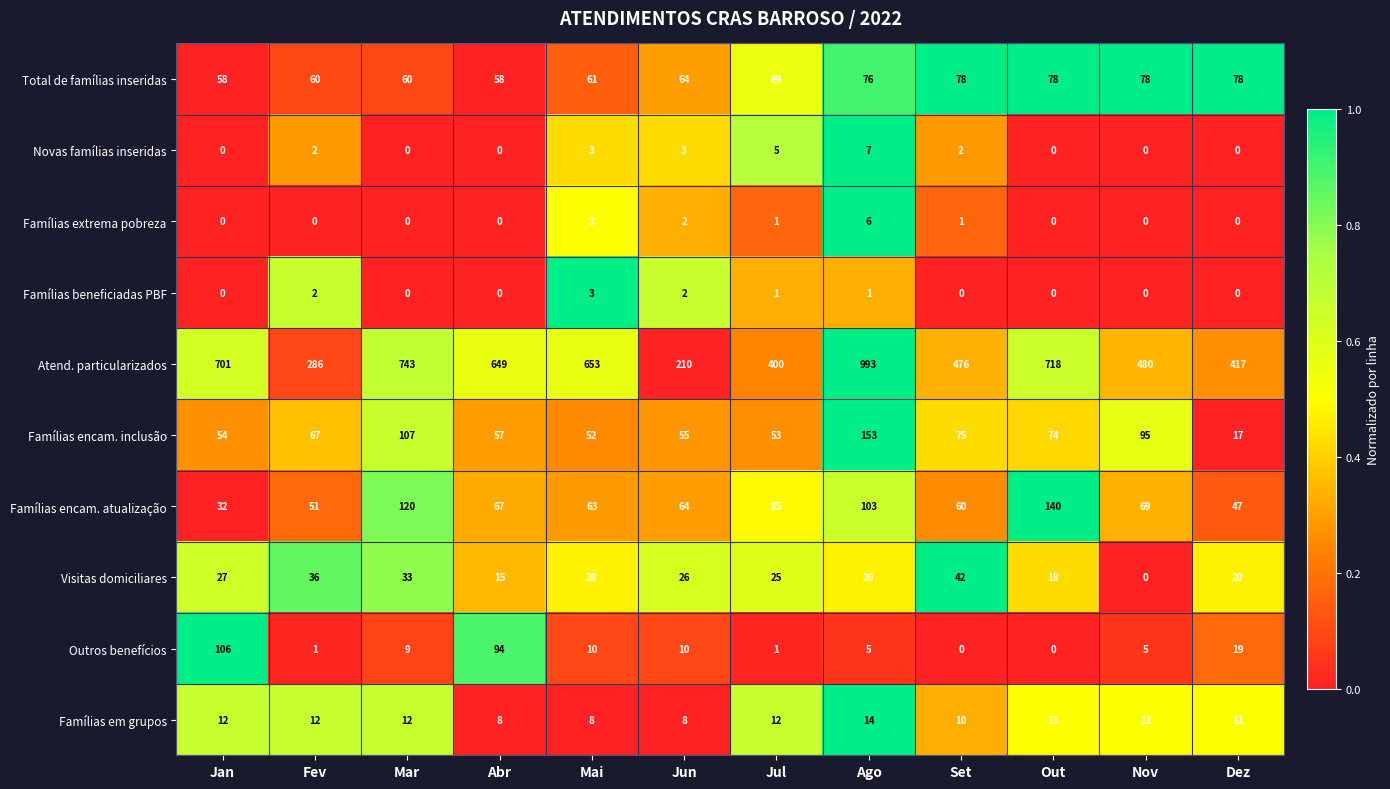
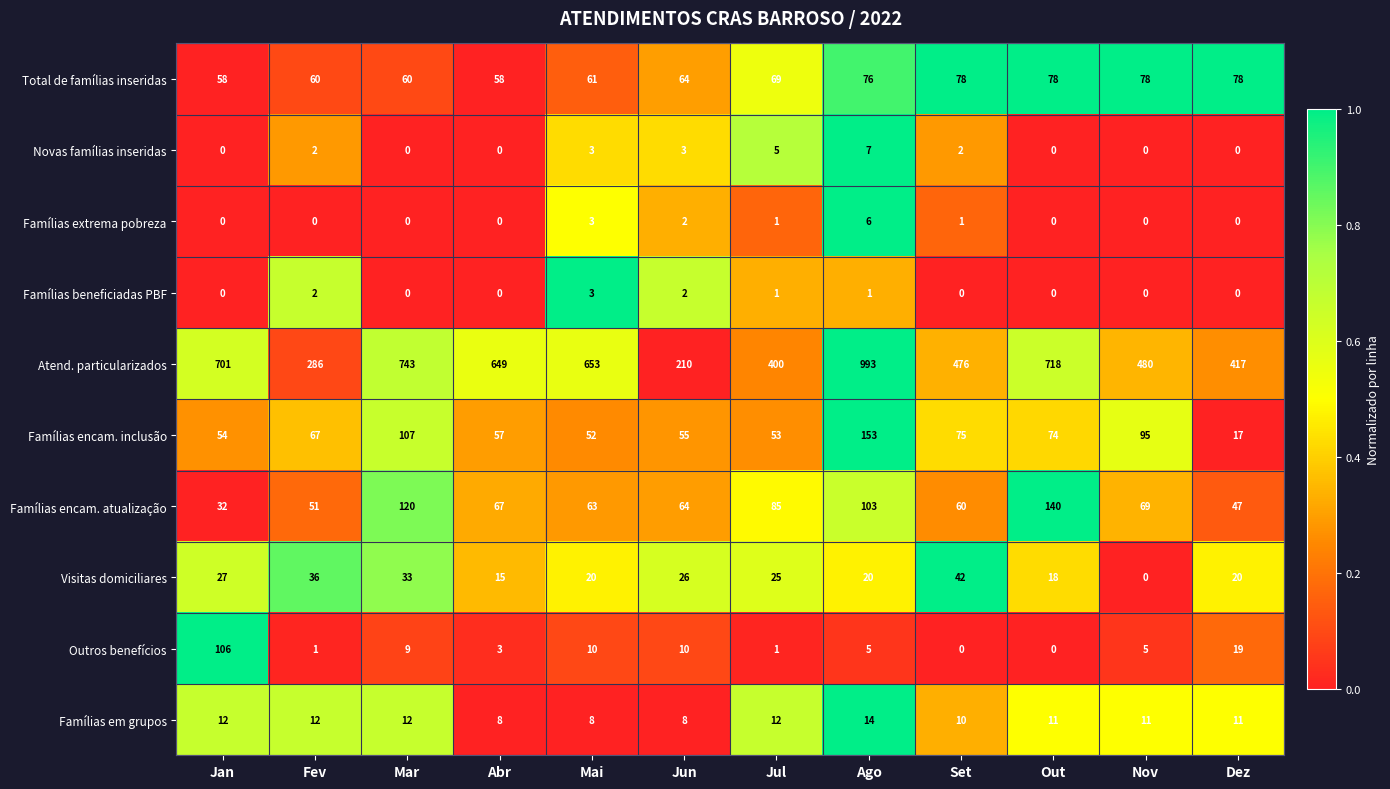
Outros benefícios, Abr: 94 -> 3
